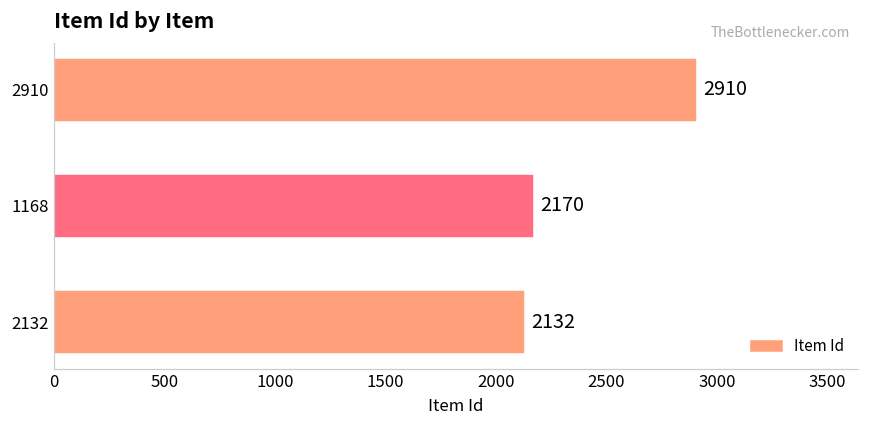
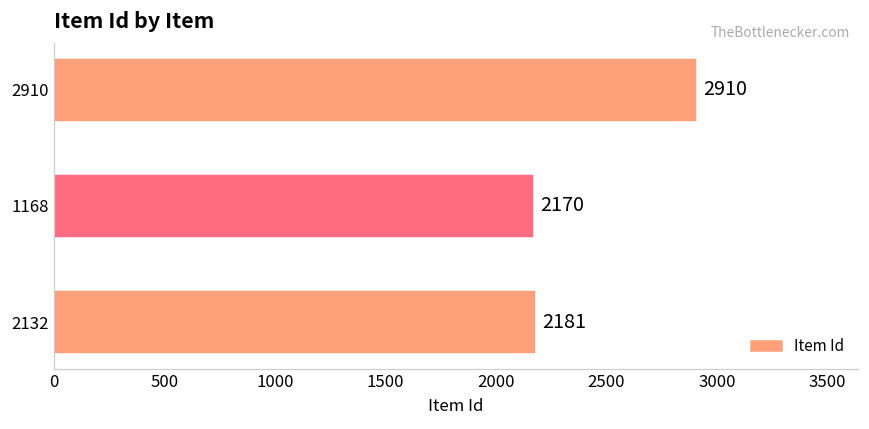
2132: 2132 -> 2181
